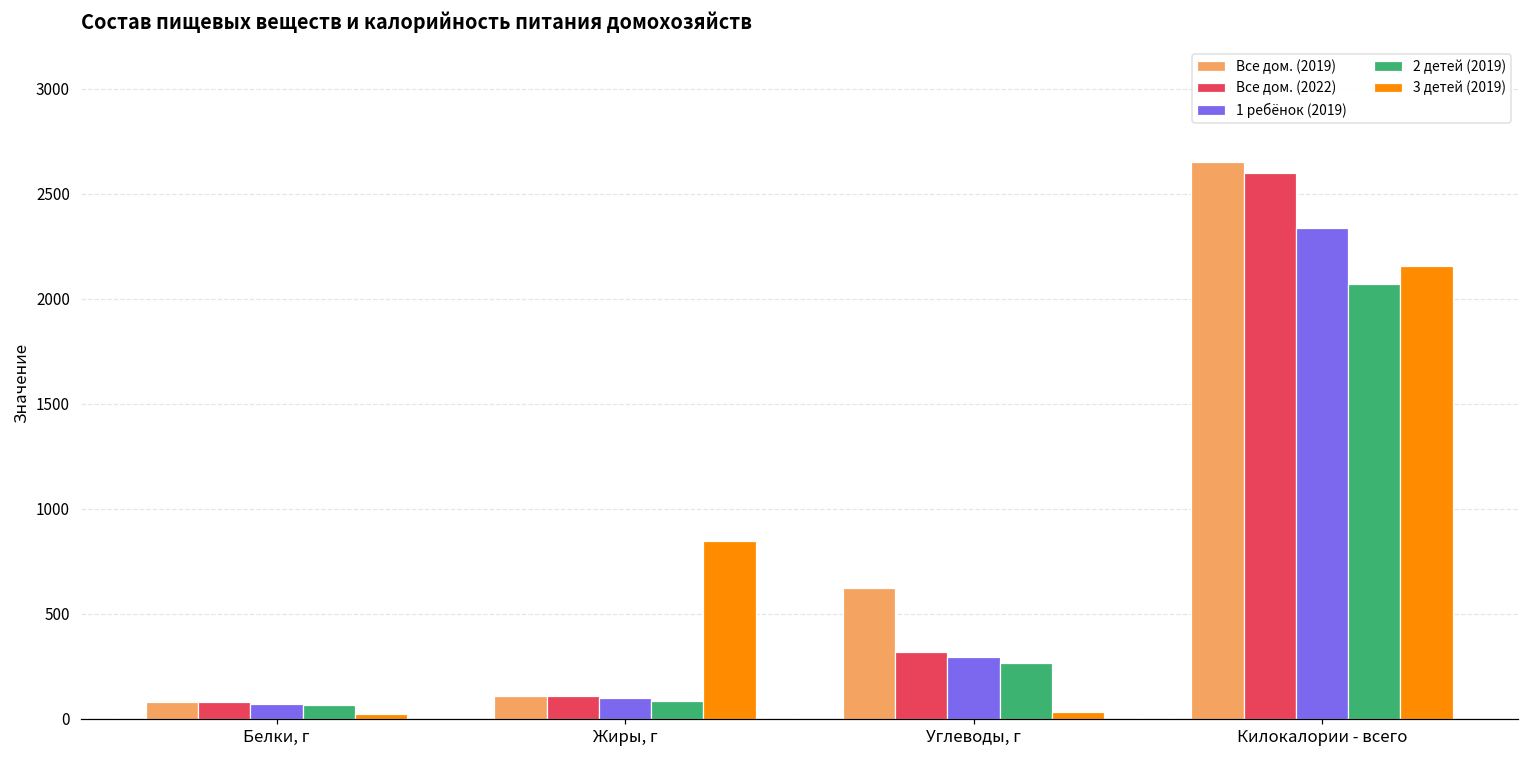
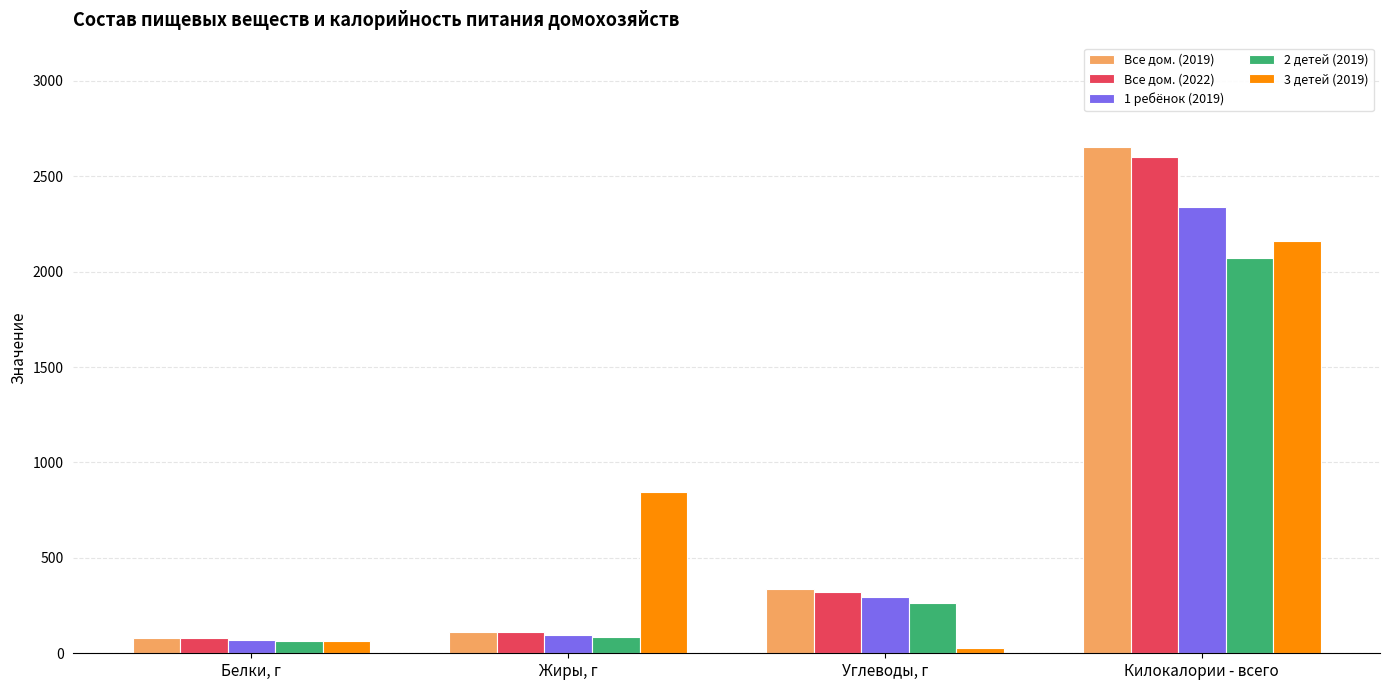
3 детей (2019), Белки, г: 20 -> 60
Все дом. (2019), Углеводы, г: 620 -> 330
